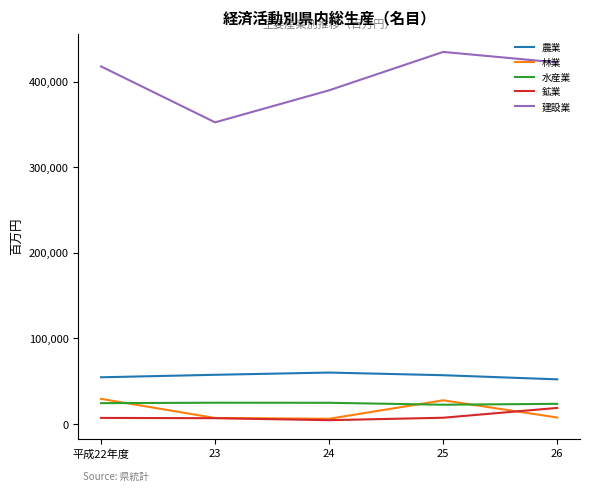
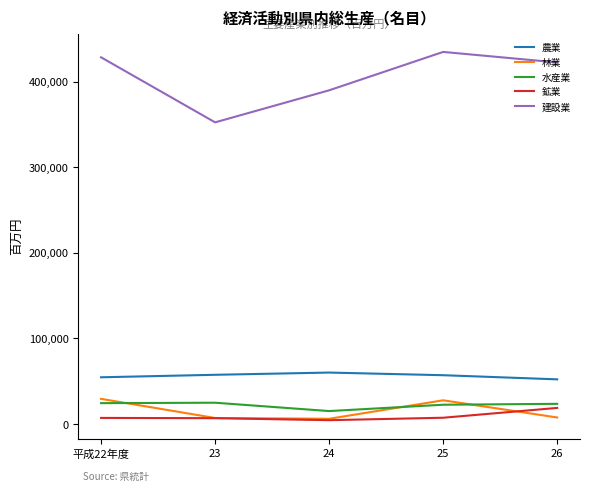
建設業, 平成22年度: 420,000 -> 430,000
水産業, 24: 25,000 -> 15,000
